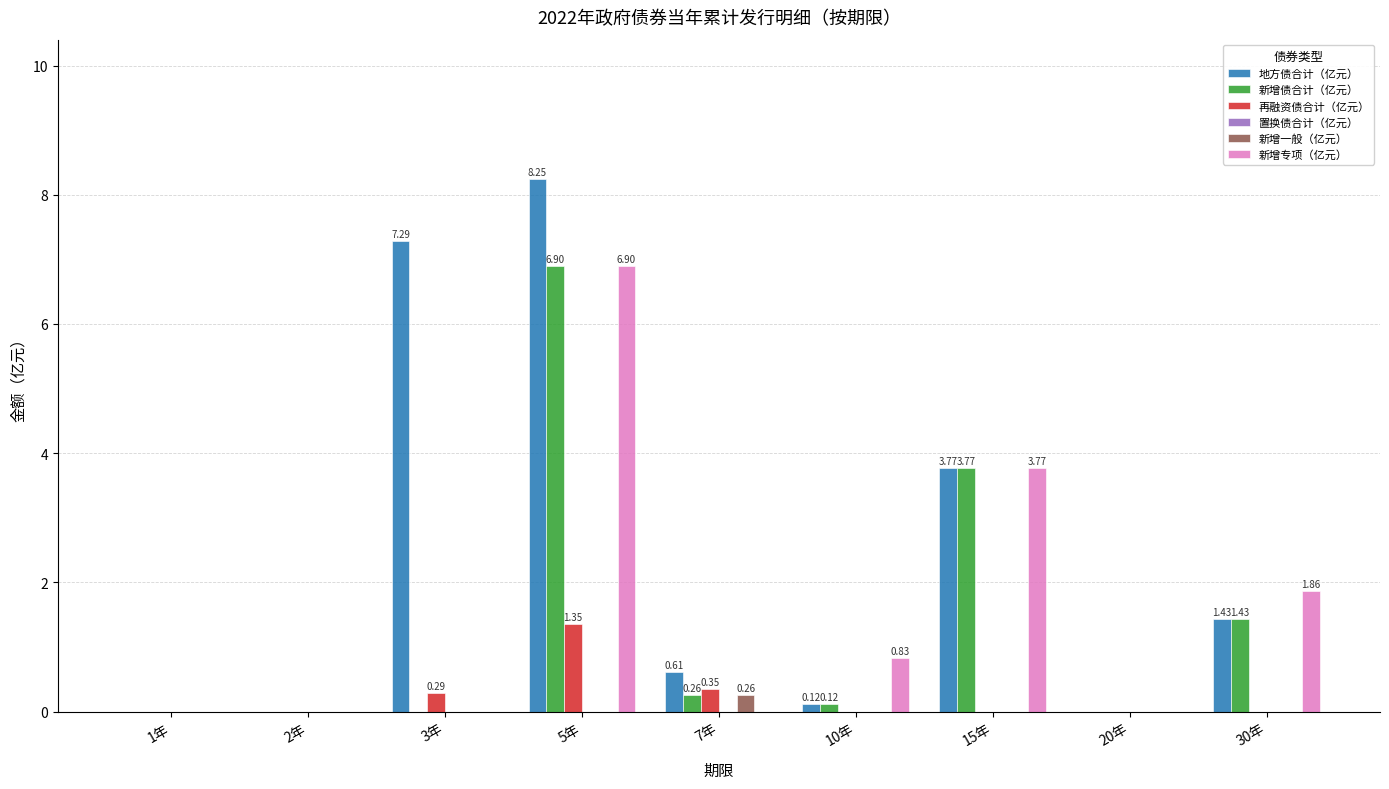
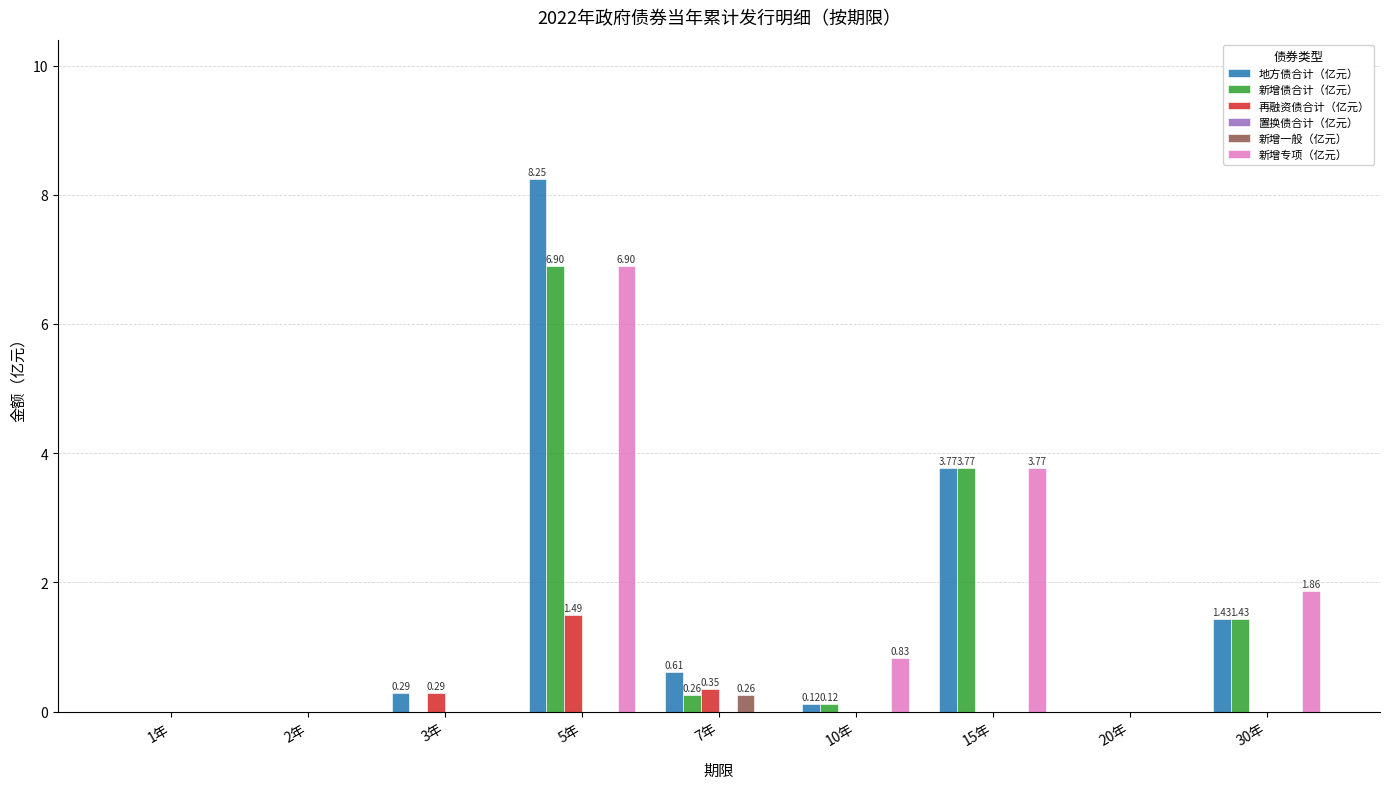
地方债合计（亿元）, 3年: 7.29 -> 0.29
再融资债合计（亿元）, 5年: 1.35 -> 1.49
